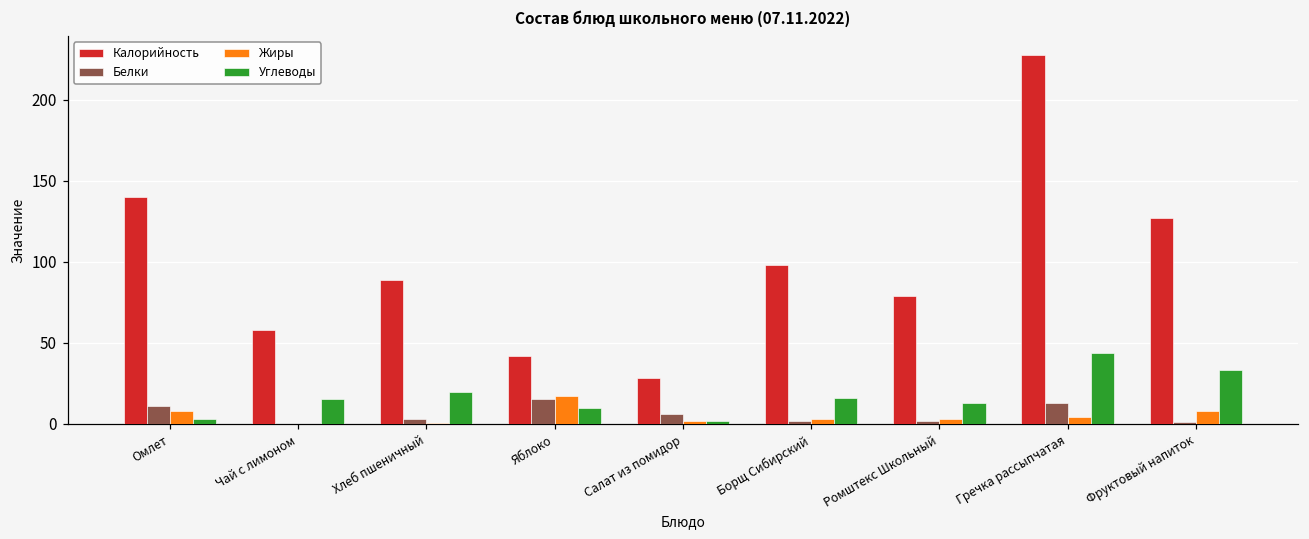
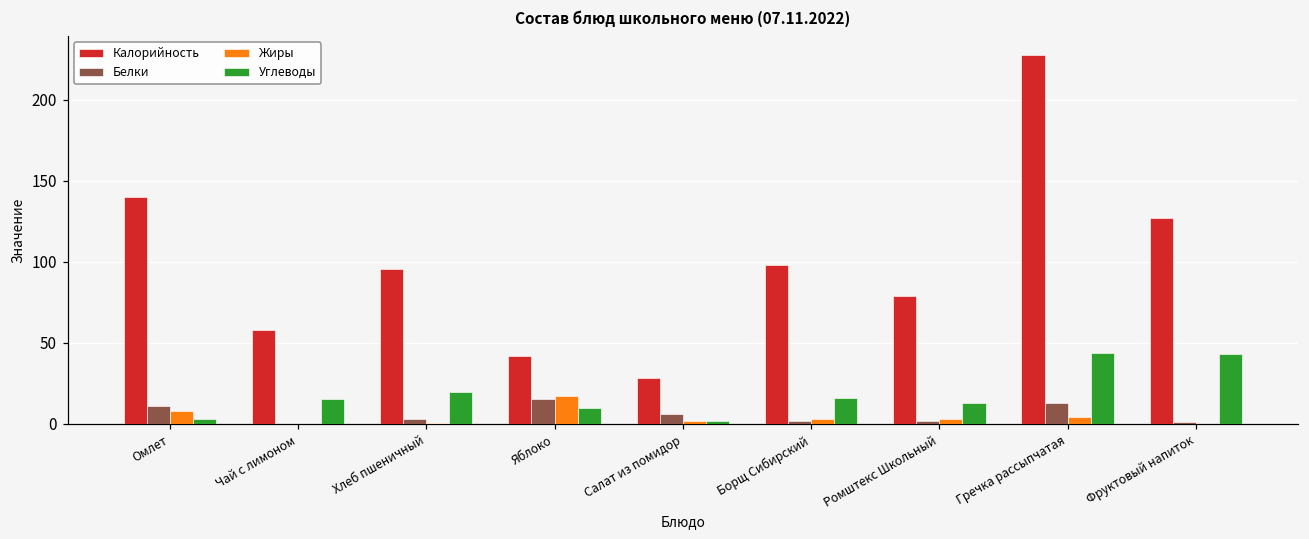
Калорийность, Хлеб пшеничный: 89 -> 96
Жиры, Фруктовый напиток: 8 -> 0
Углеводы, Фруктовый напиток: 33 -> 43
